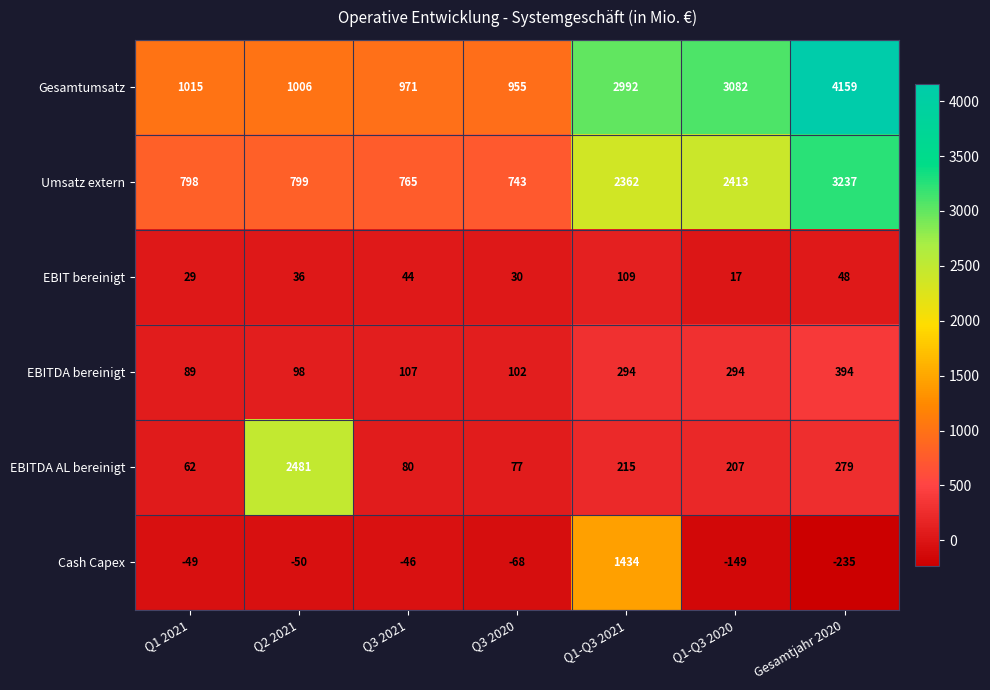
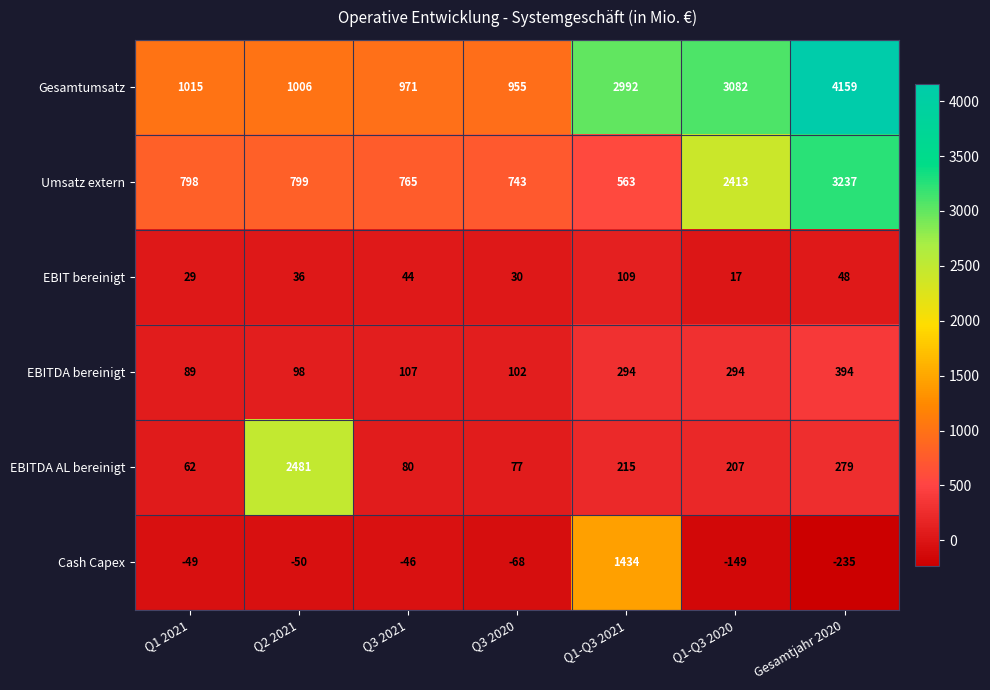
Umsatz extern, Q1-Q3 2021: 2362 -> 563
